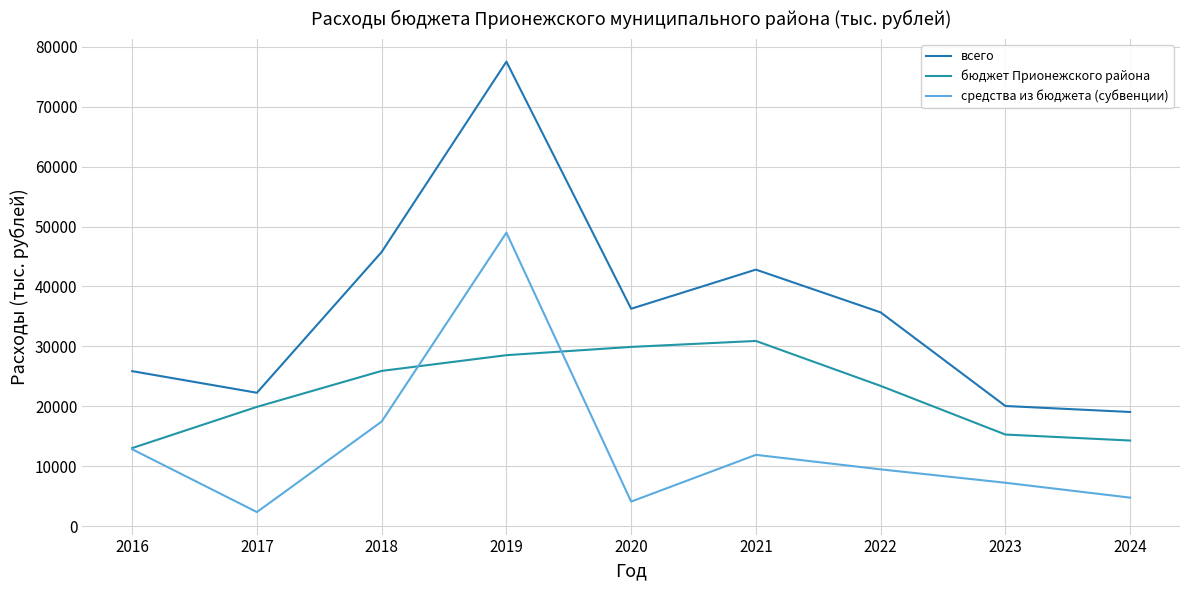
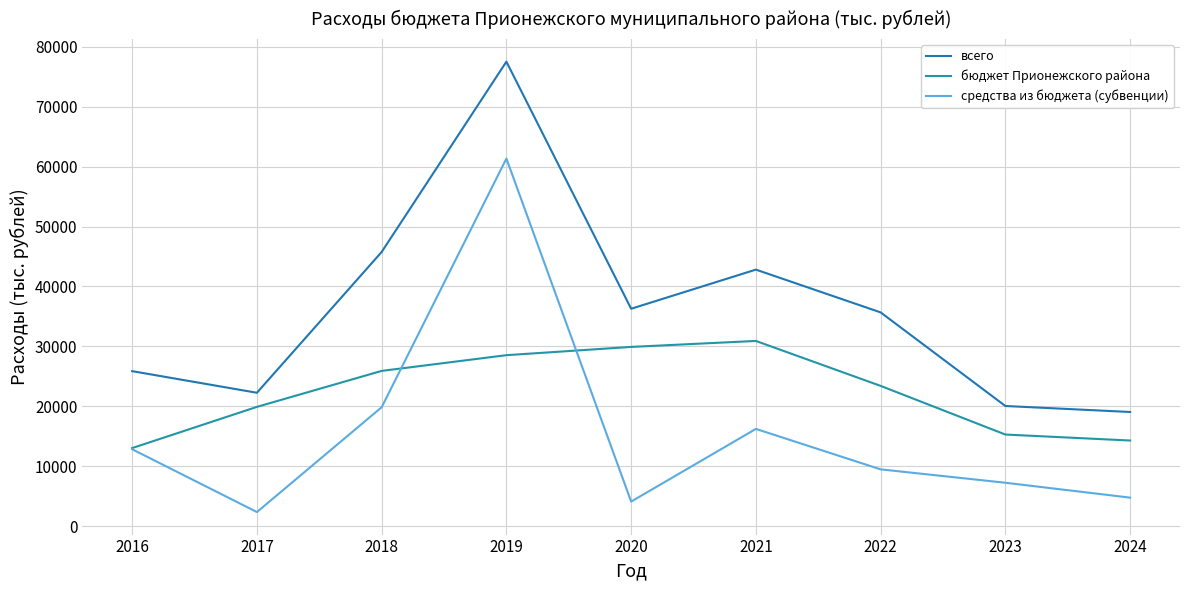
средства из бюджета (субвенции), 2018: 17000 -> 20000
средства из бюджета (субвенции), 2019: 49000 -> 61000
средства из бюджета (субвенции), 2021: 12000 -> 16000
